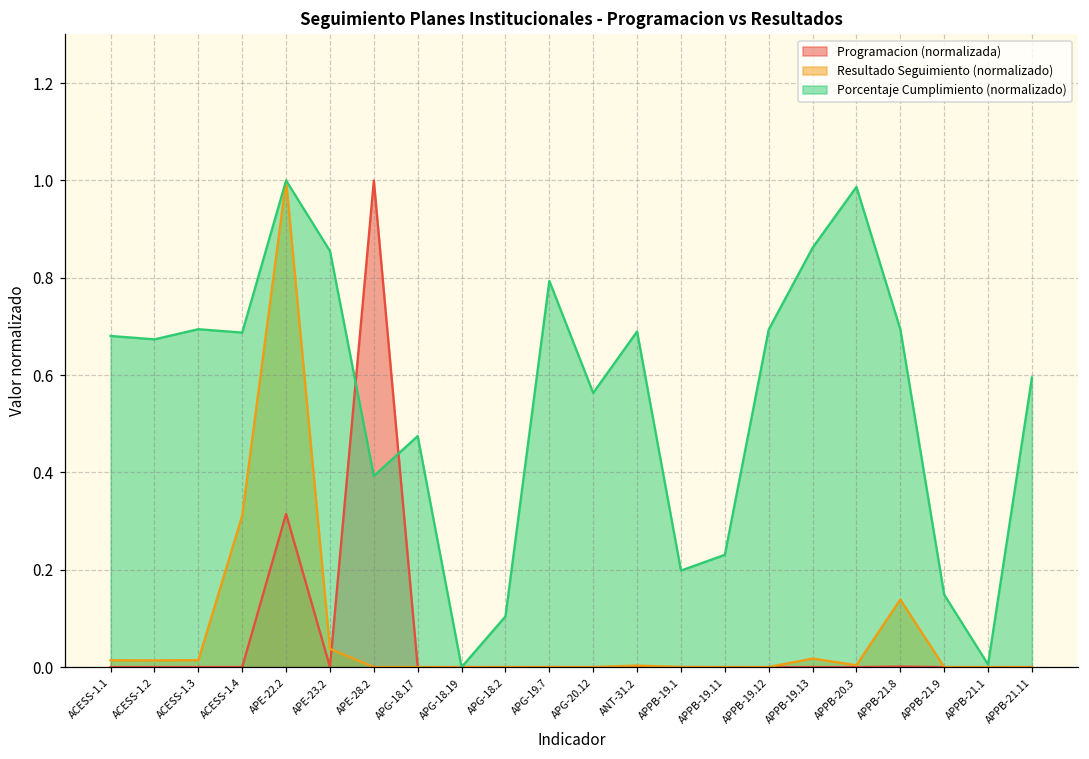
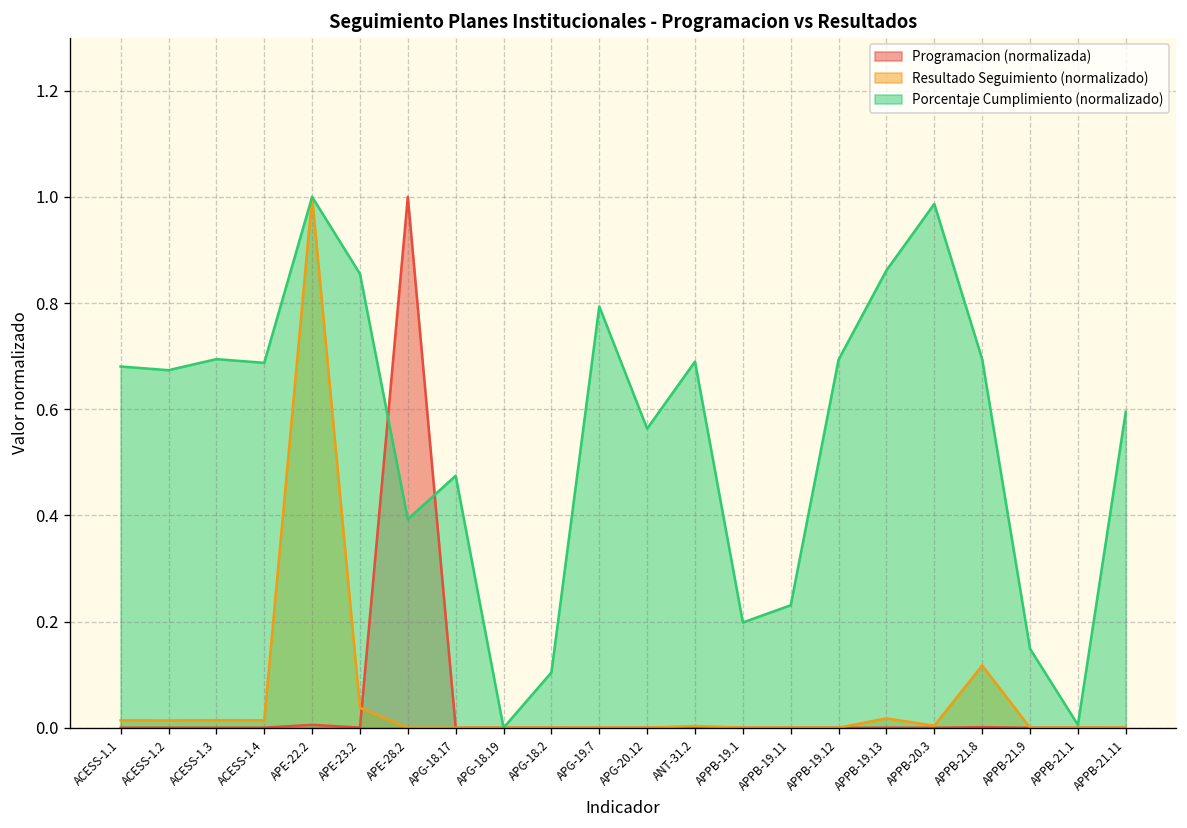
Resultado Seguimiento (normalizado), ACESS-1.4: 0.31 -> 0.01
Programacion (normalizada), APE-22.2: 0.31 -> 0.01
Resultado Seguimiento (normalizado), APPB-21.8: 0.14 -> 0.12
